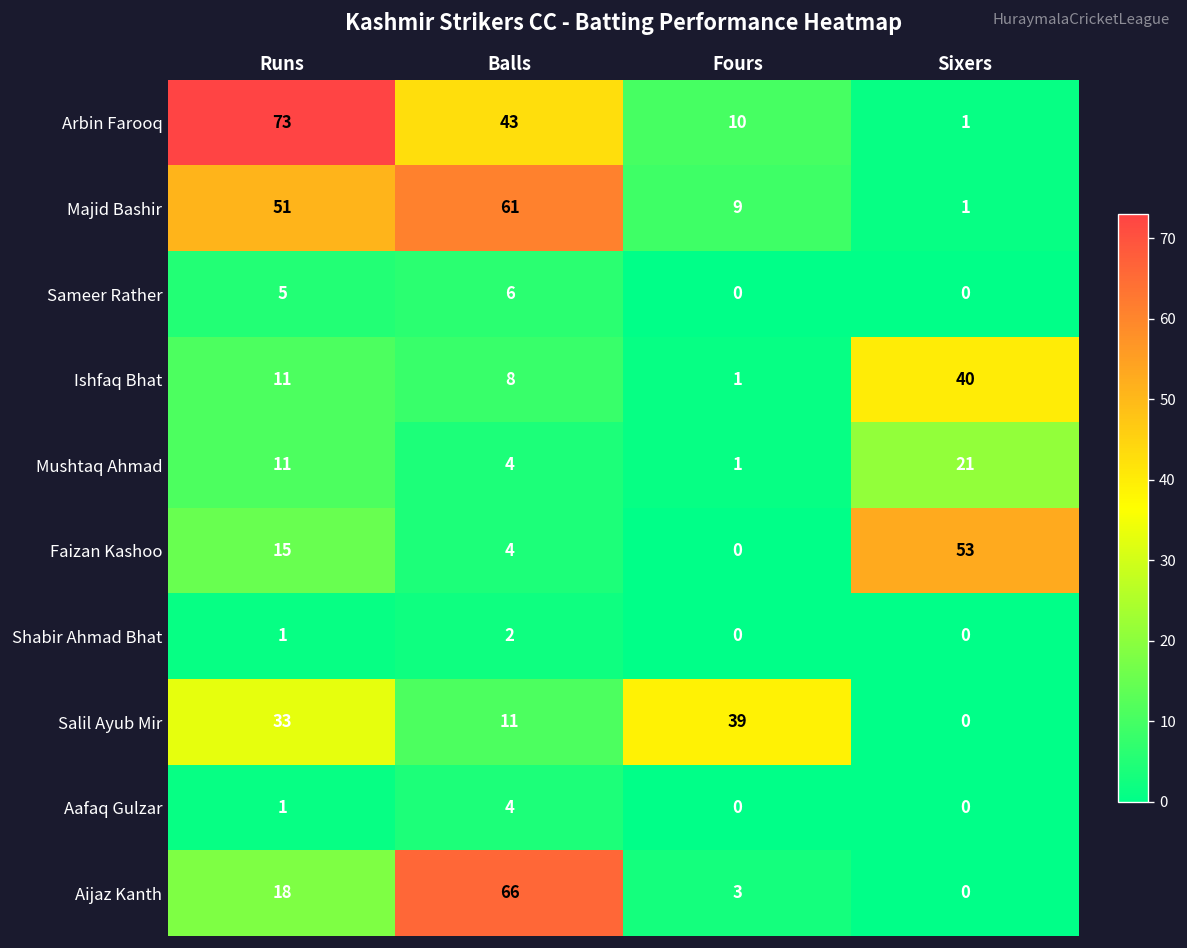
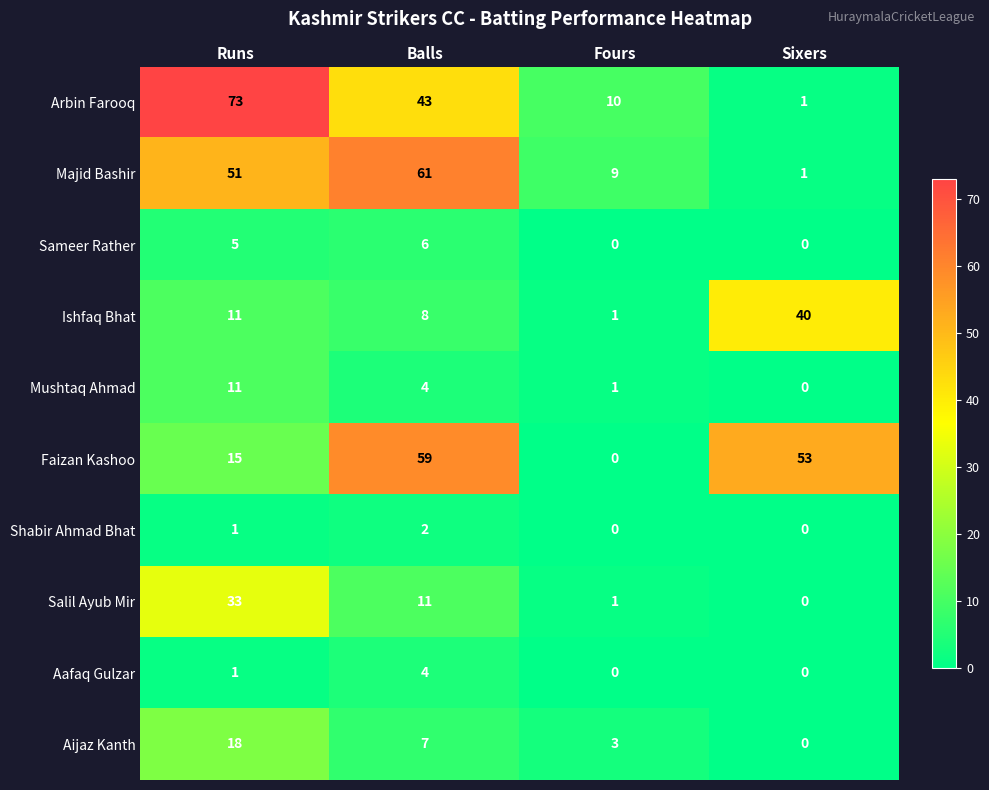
Mushtaq Ahmad, Sixers: 21 -> 0
Faizan Kashoo, Balls: 4 -> 59
Salil Ayub Mir, Fours: 39 -> 1
Aijaz Kanth, Balls: 66 -> 7
